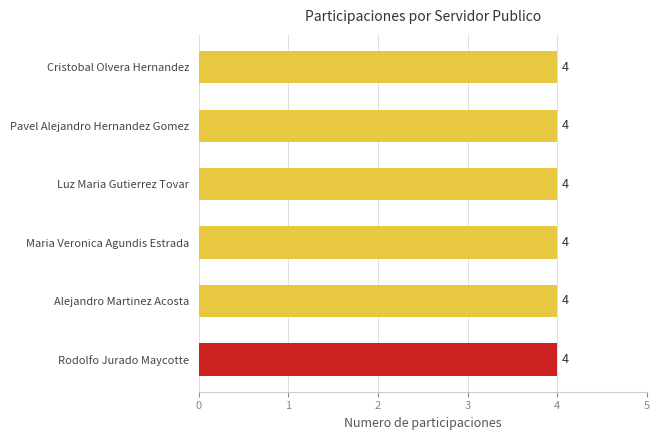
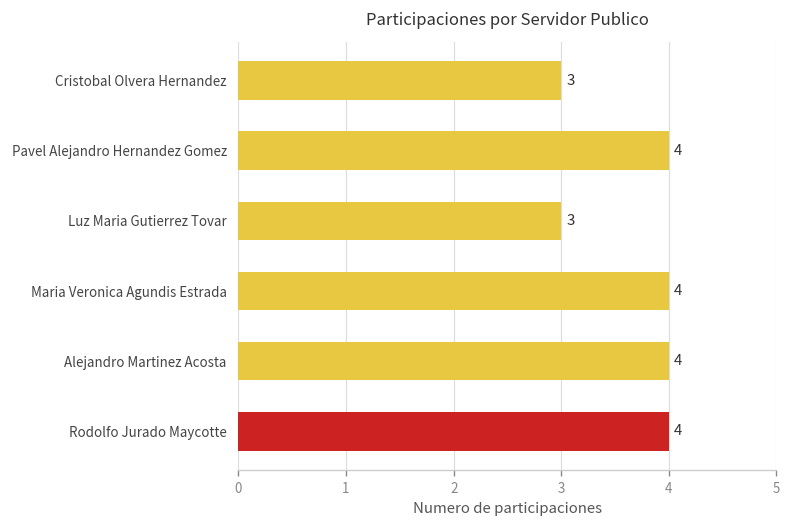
Cristobal Olvera Hernandez: 4 -> 3
Luz Maria Gutierrez Tovar: 4 -> 3
